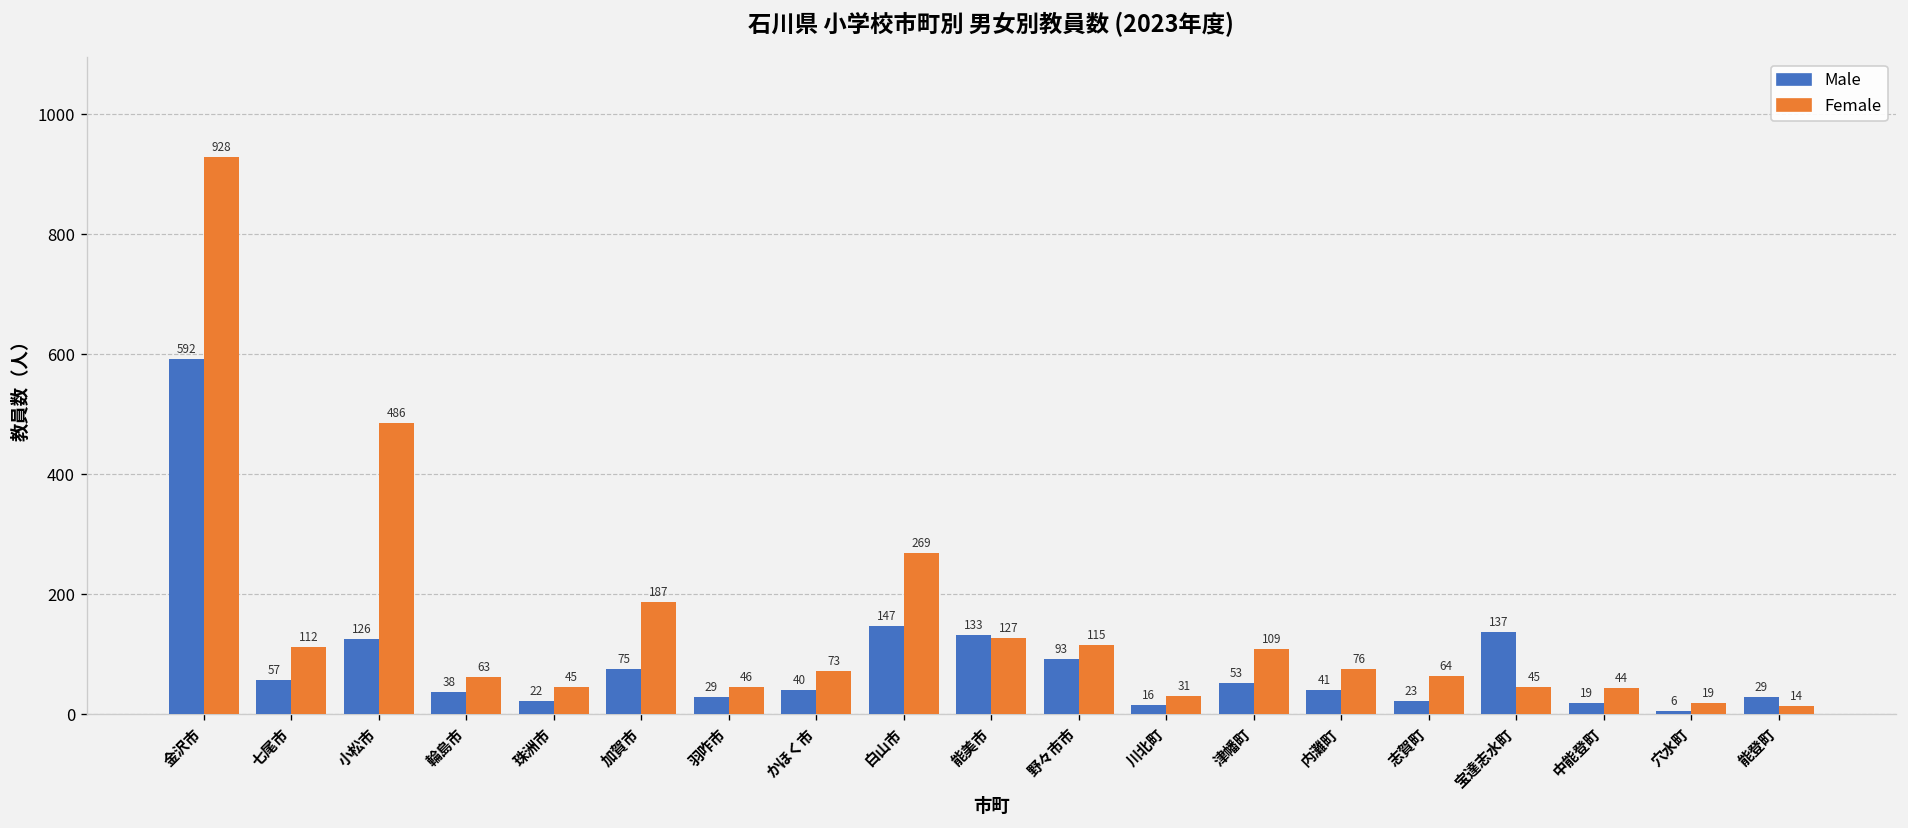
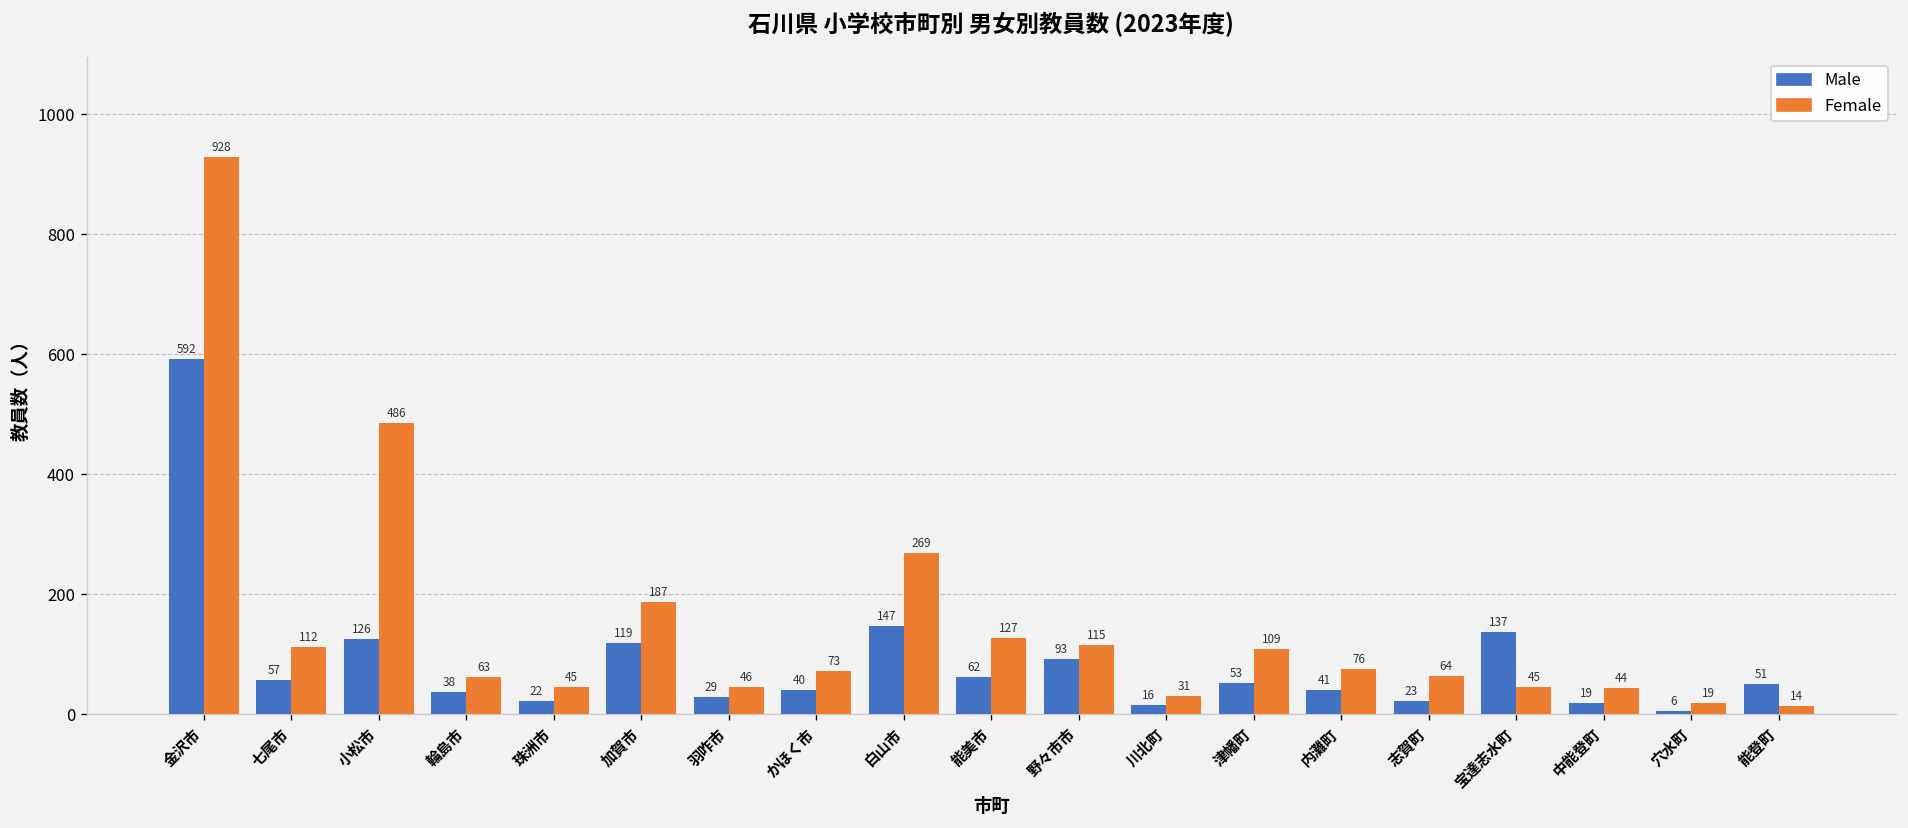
Male, 加賀市: 75 -> 119
Male, 能美市: 133 -> 62
Male, 能登町: 29 -> 51
